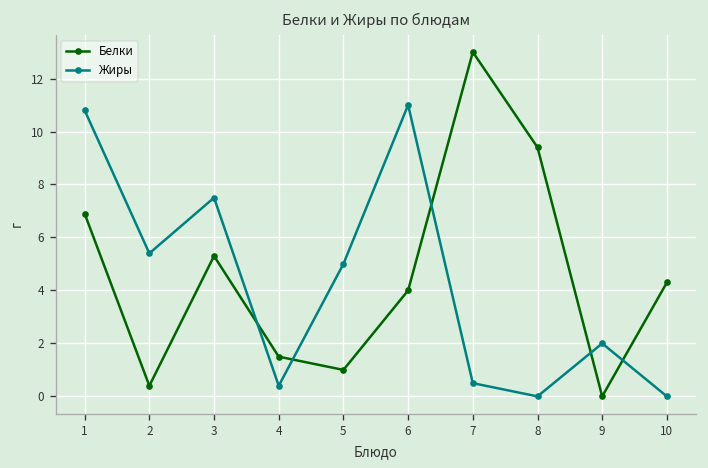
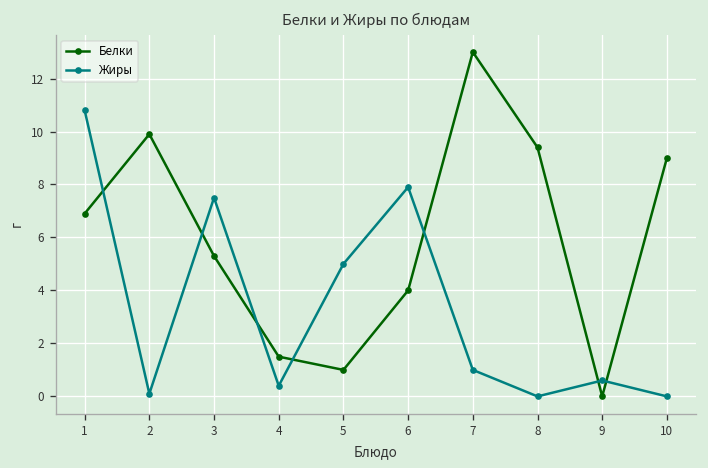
Белки, 2: 0.4 -> 9.9
Жиры, 2: 5.4 -> 0.1
Жиры, 6: 11.0 -> 7.9
Жиры, 7: 0.5 -> 1.0
Жиры, 9: 2.0 -> 0.6
Белки, 10: 4.3 -> 9.0
